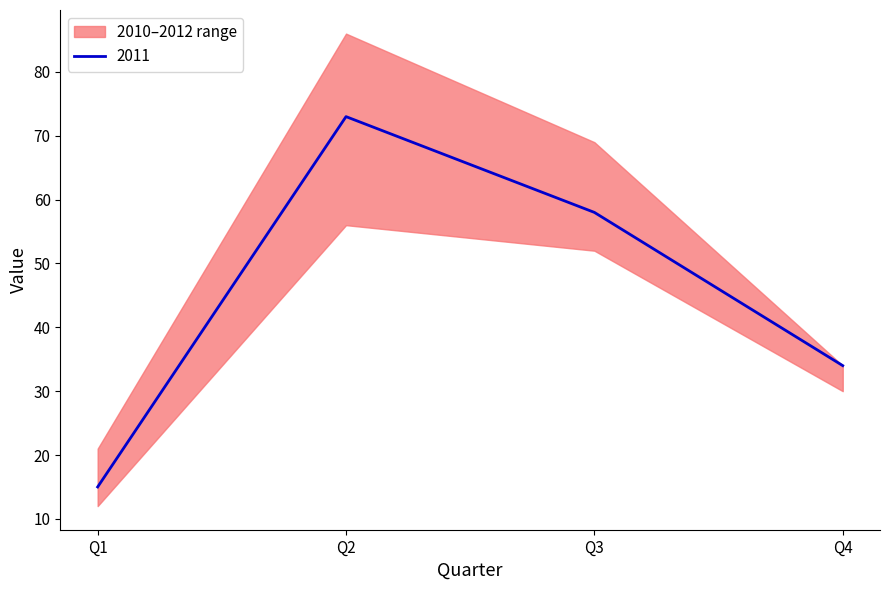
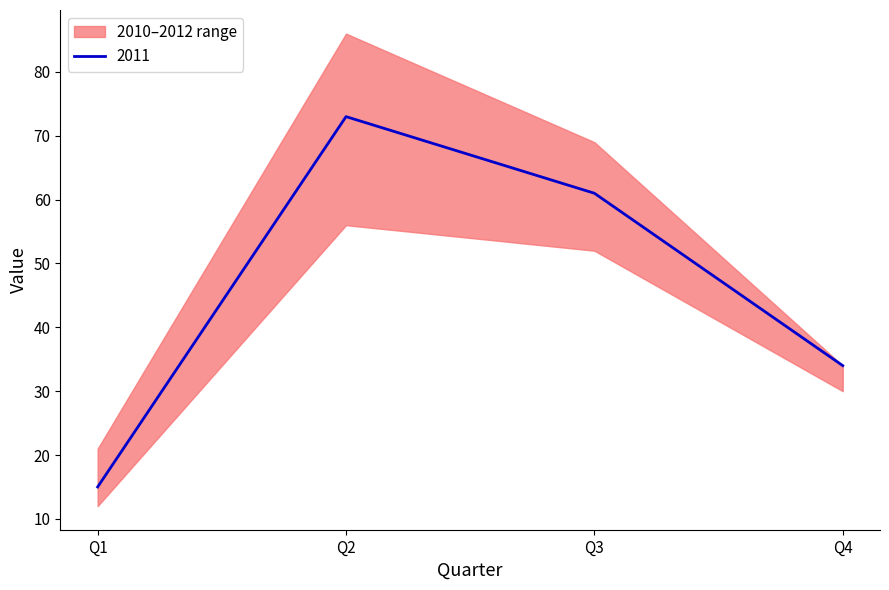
2011, Q3: 58 -> 61
